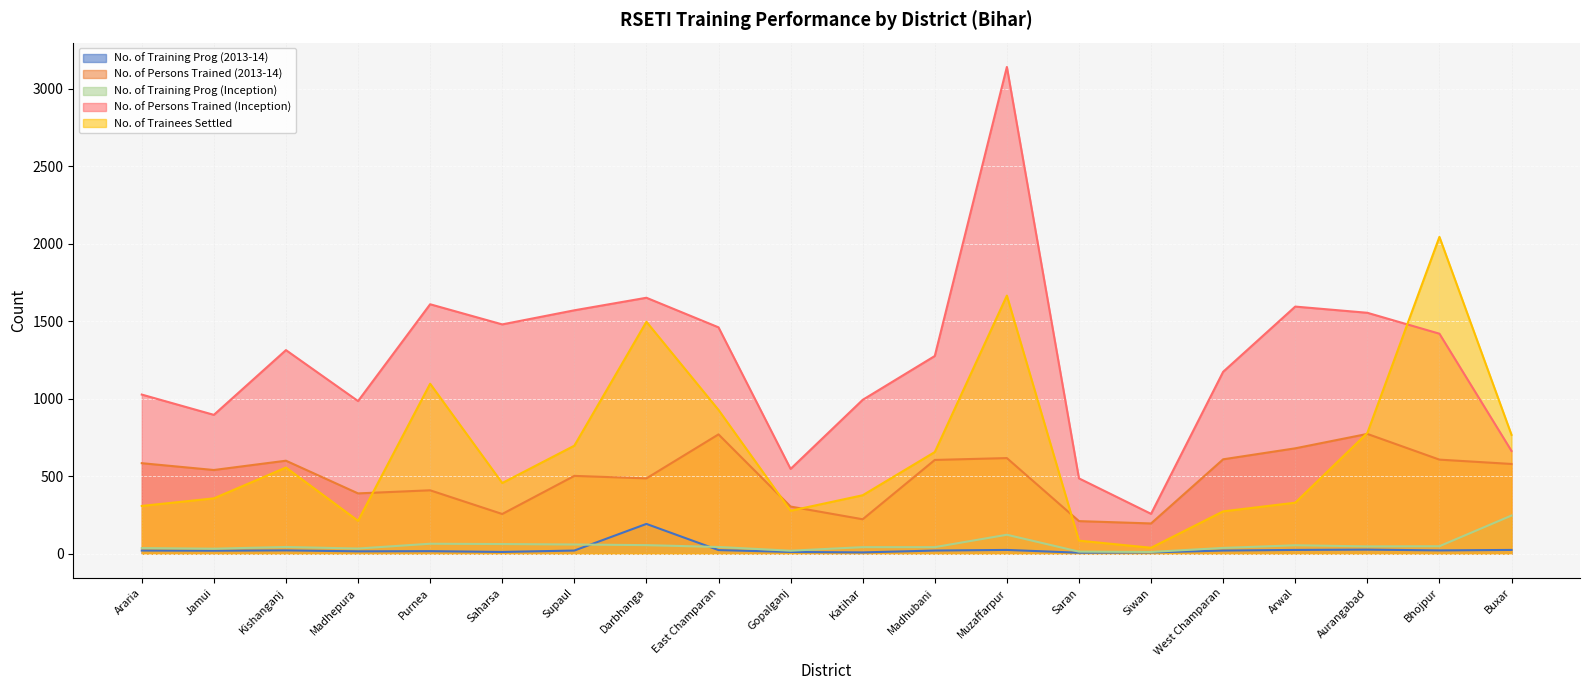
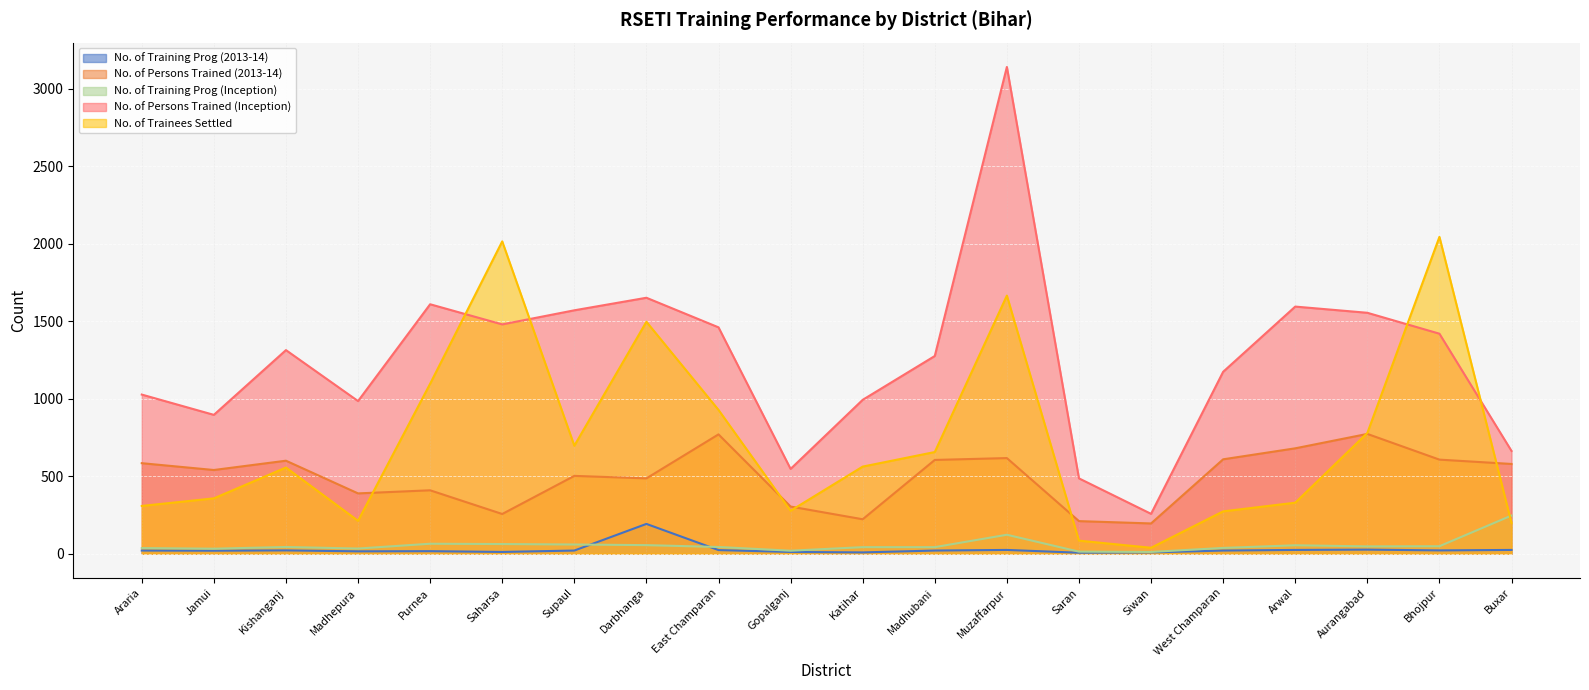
No. of Trainees Settled, Saharsa: 460 -> 2020
No. of Trainees Settled, Katihar: 380 -> 560
No. of Trainees Settled, Buxar: 770 -> 200
